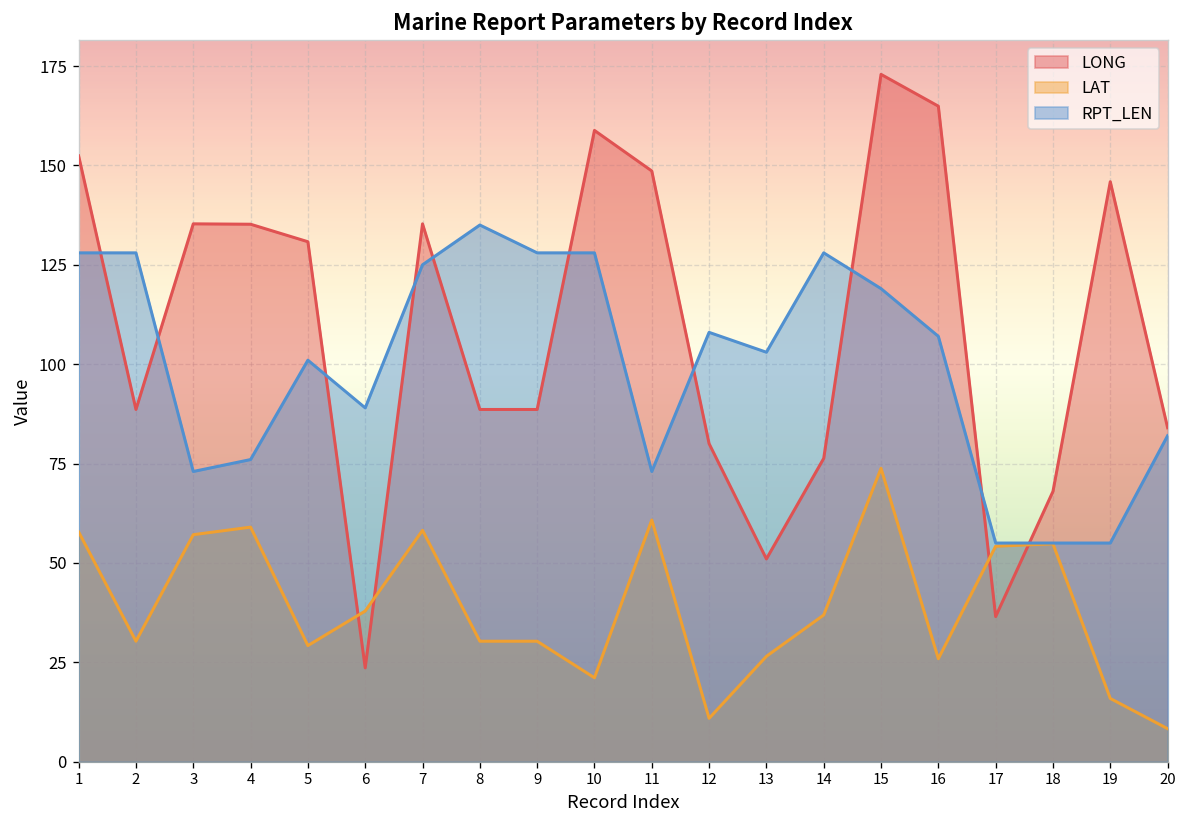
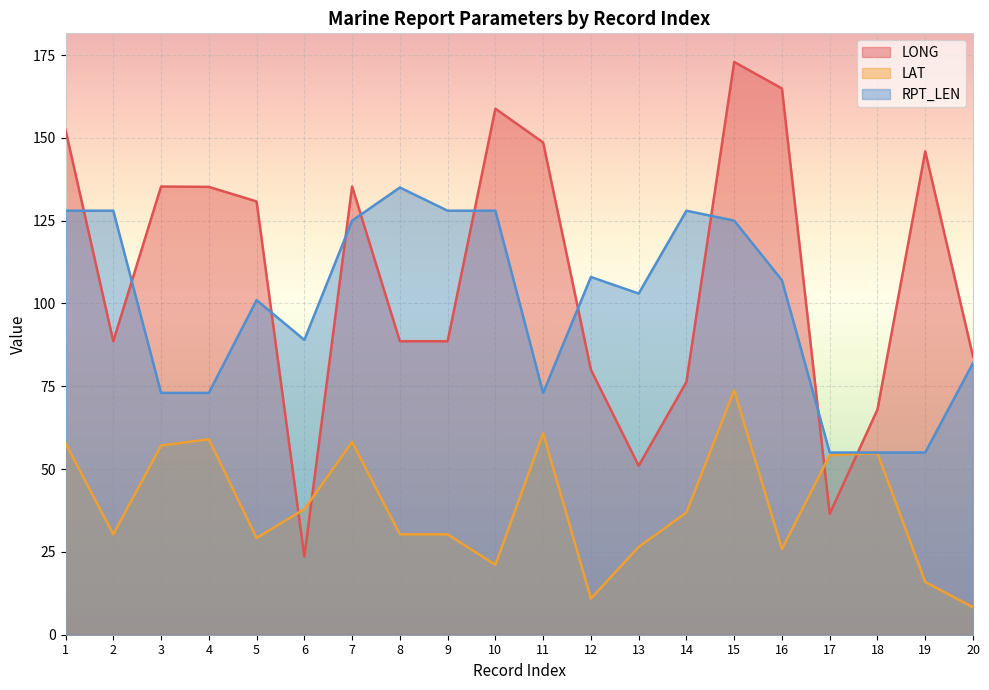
RPT_LEN, 4: 76 -> 73
RPT_LEN, 15: 119 -> 125
